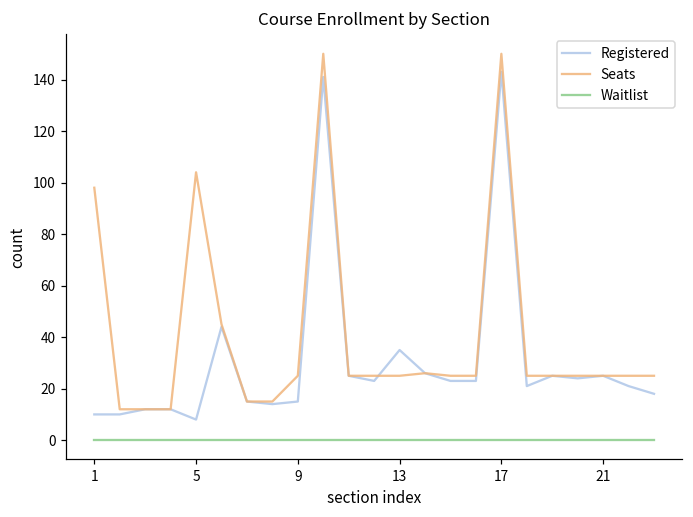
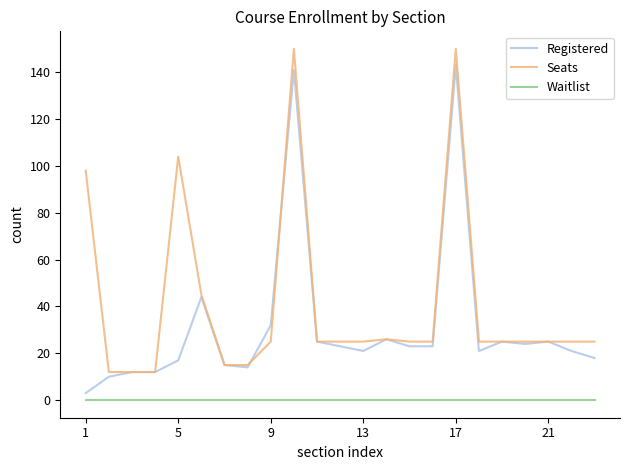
Registered, 1: 10 -> 3
Registered, 5: 8 -> 17
Registered, 9: 15 -> 32
Registered, 13: 35 -> 21
